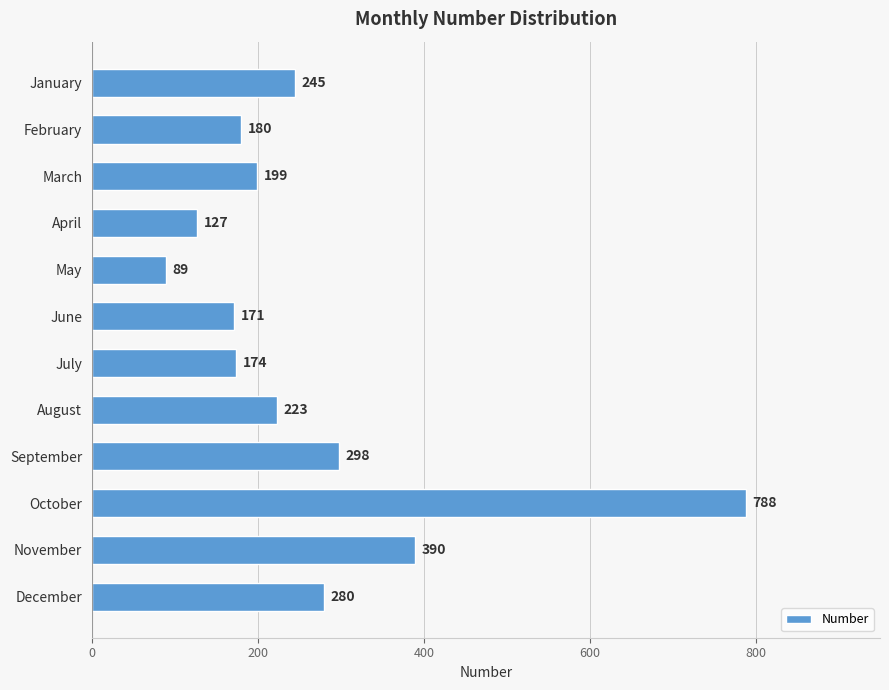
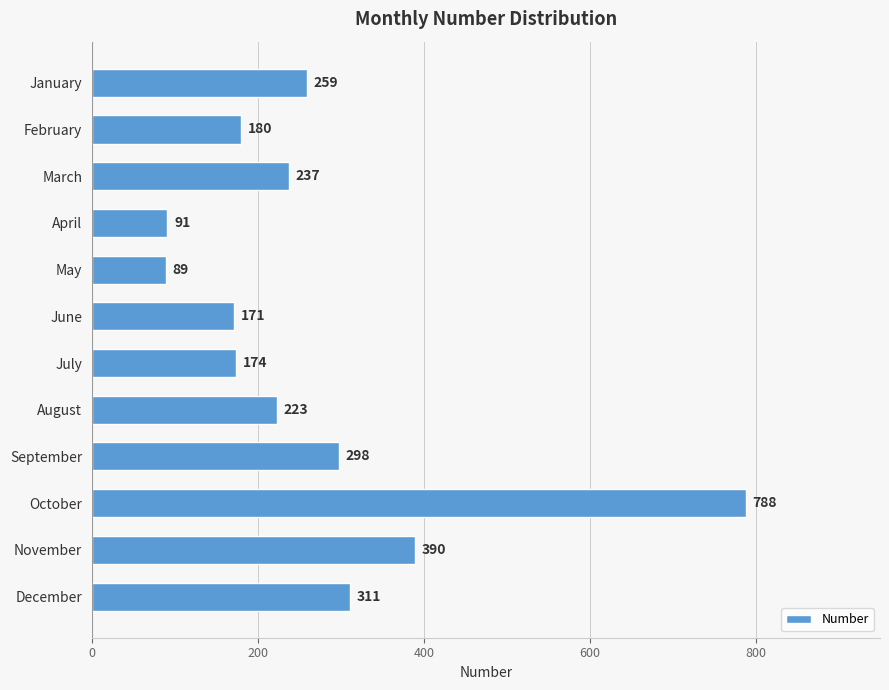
January: 245 -> 259
March: 199 -> 237
April: 127 -> 91
December: 280 -> 311
